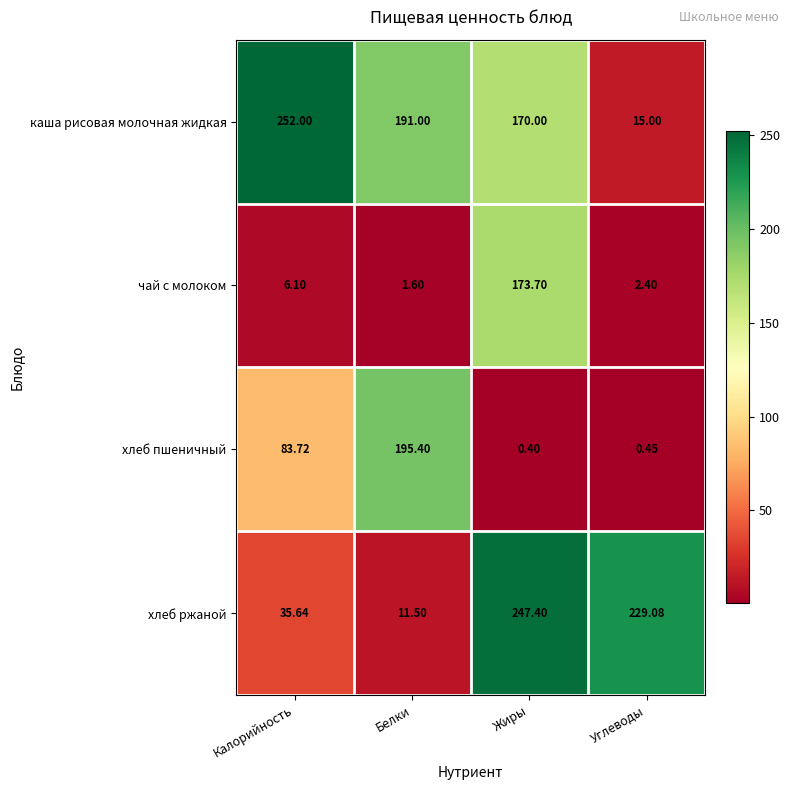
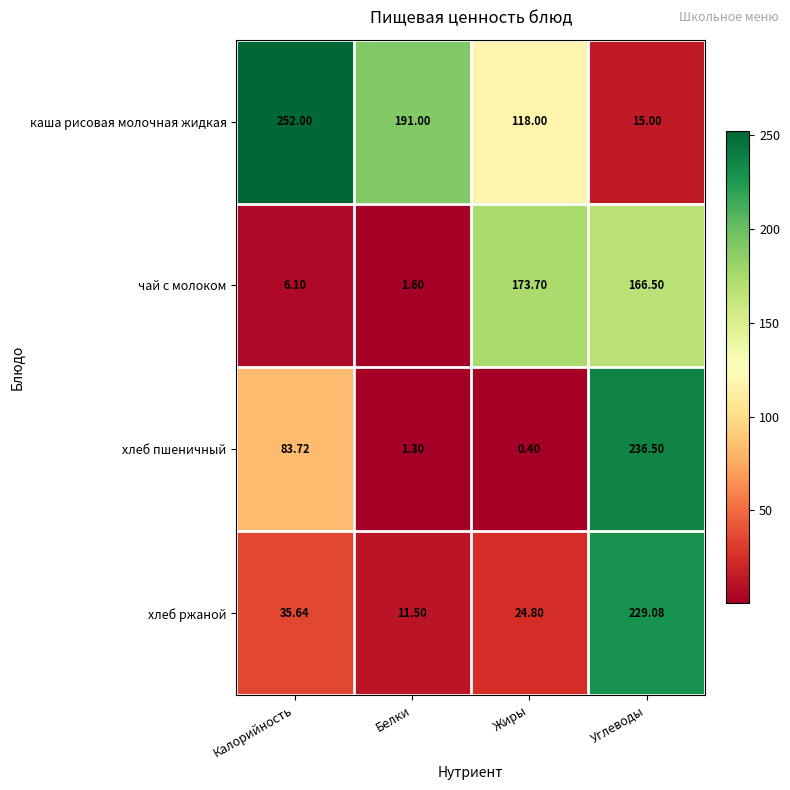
каша рисовая молочная жидкая, Жиры: 170.00 -> 118.00
чай с молоком, Углеводы: 2.40 -> 166.50
хлеб пшеничный, Белки: 195.40 -> 1.30
хлеб пшеничный, Углеводы: 0.45 -> 236.50
хлеб ржаной, Жиры: 247.40 -> 24.80
